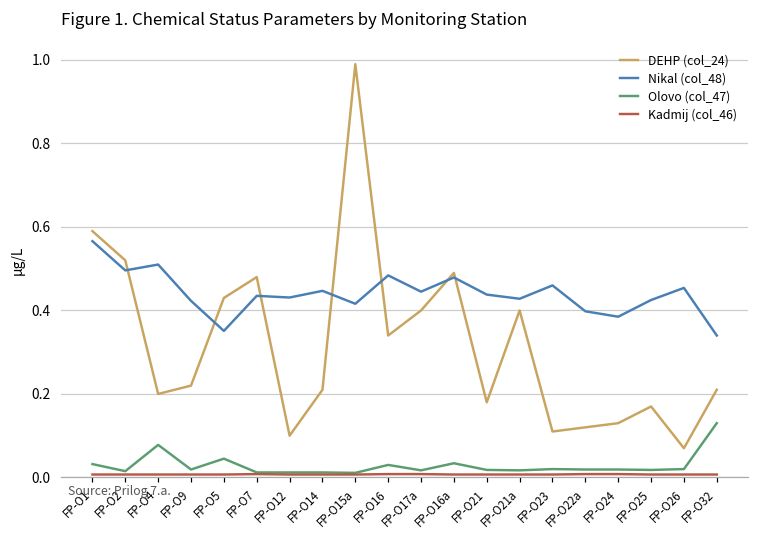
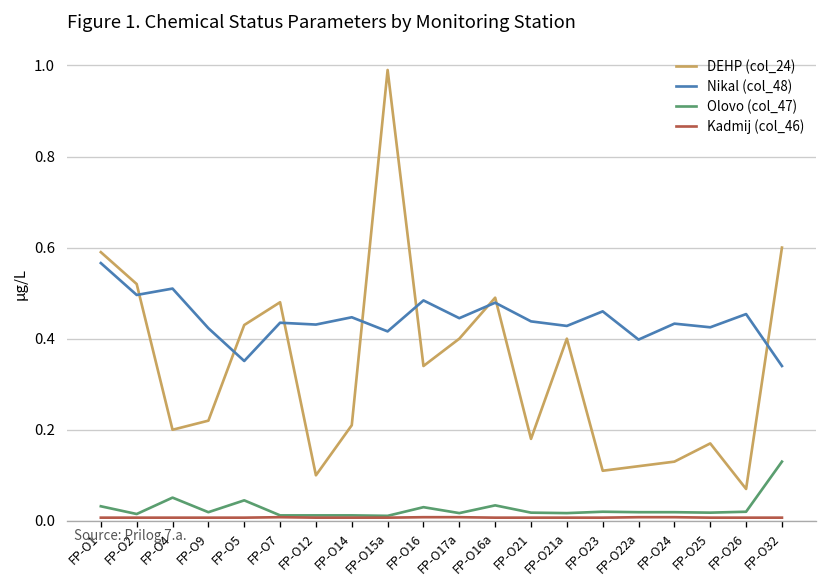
Olovo (col_47), FP-O4: 0.08 -> 0.05
Nikal (col_48), FP-O24: 0.39 -> 0.43
DEHP (col_24), FP-O32: 0.21 -> 0.60
